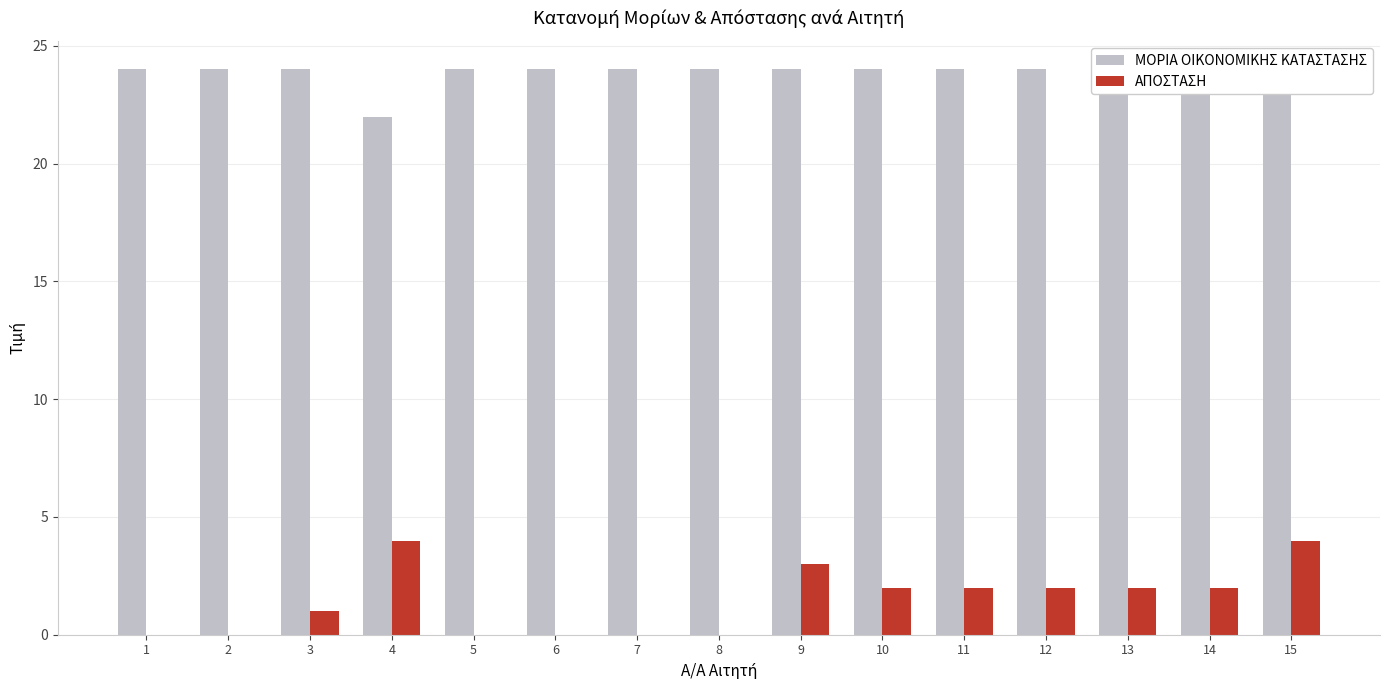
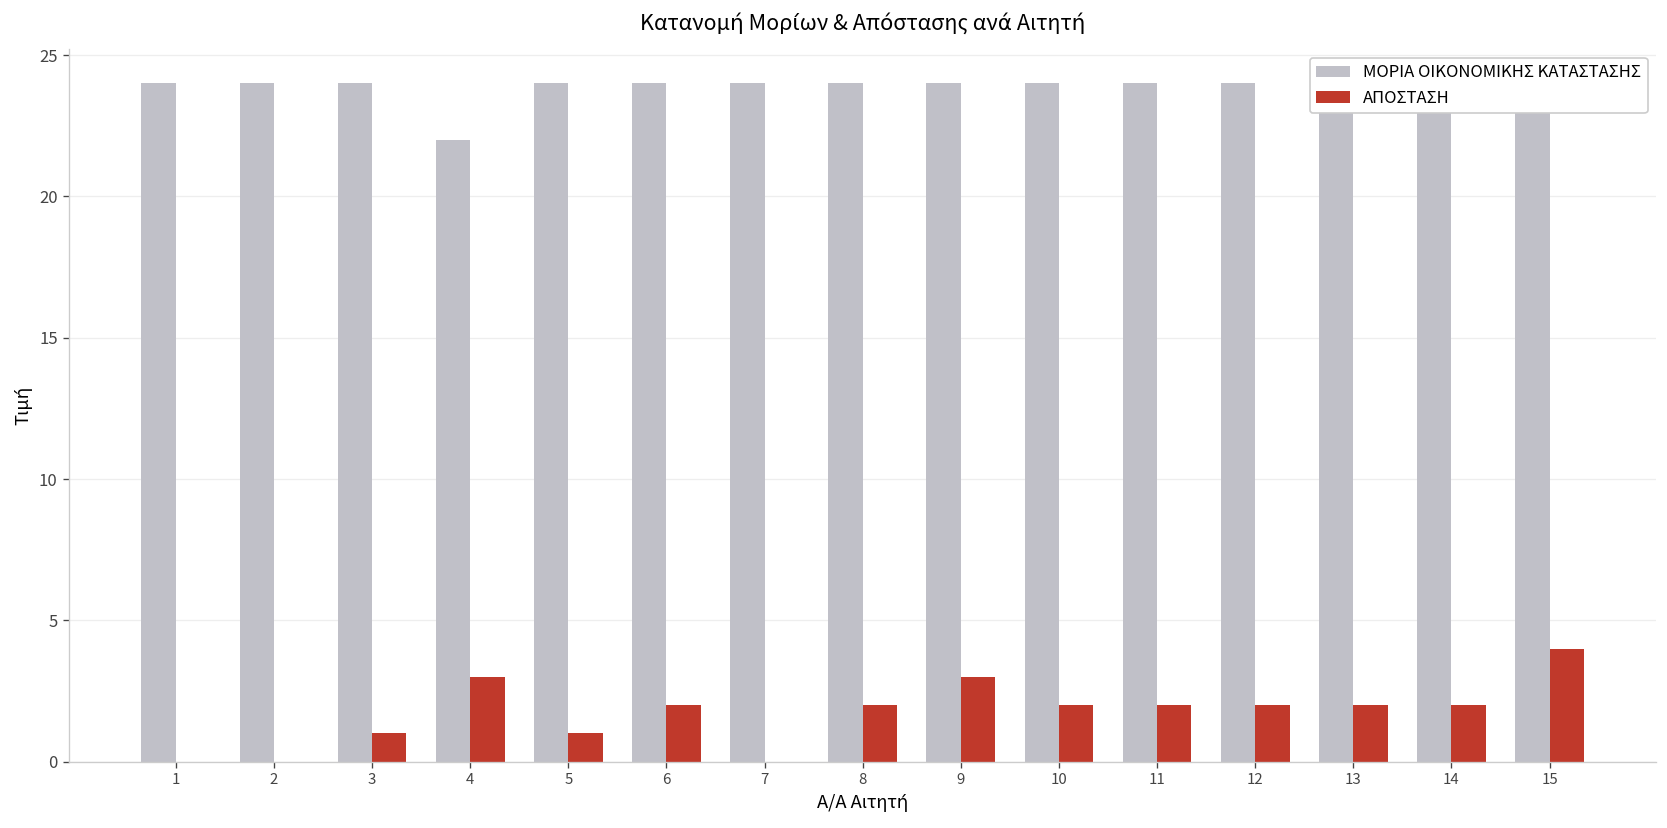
ΑΠΟΣΤΑΣΗ, 4: 4 -> 3
ΑΠΟΣΤΑΣΗ, 5: 0 -> 1
ΑΠΟΣΤΑΣΗ, 6: 0 -> 2
ΑΠΟΣΤΑΣΗ, 8: 0 -> 2
